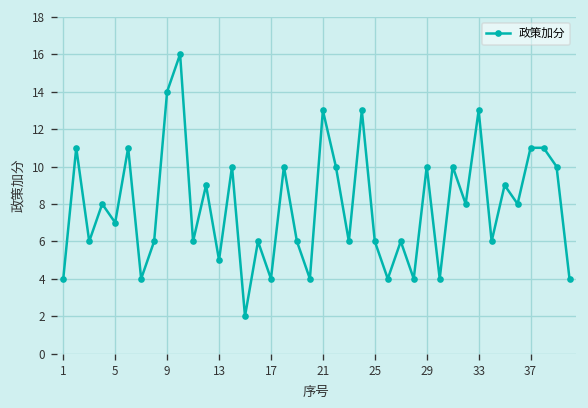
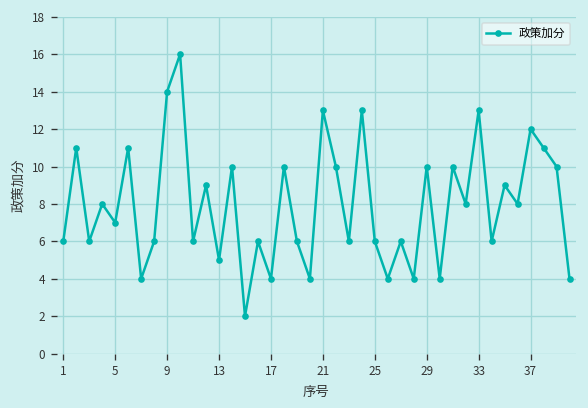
1: 4 -> 6
37: 11 -> 12
